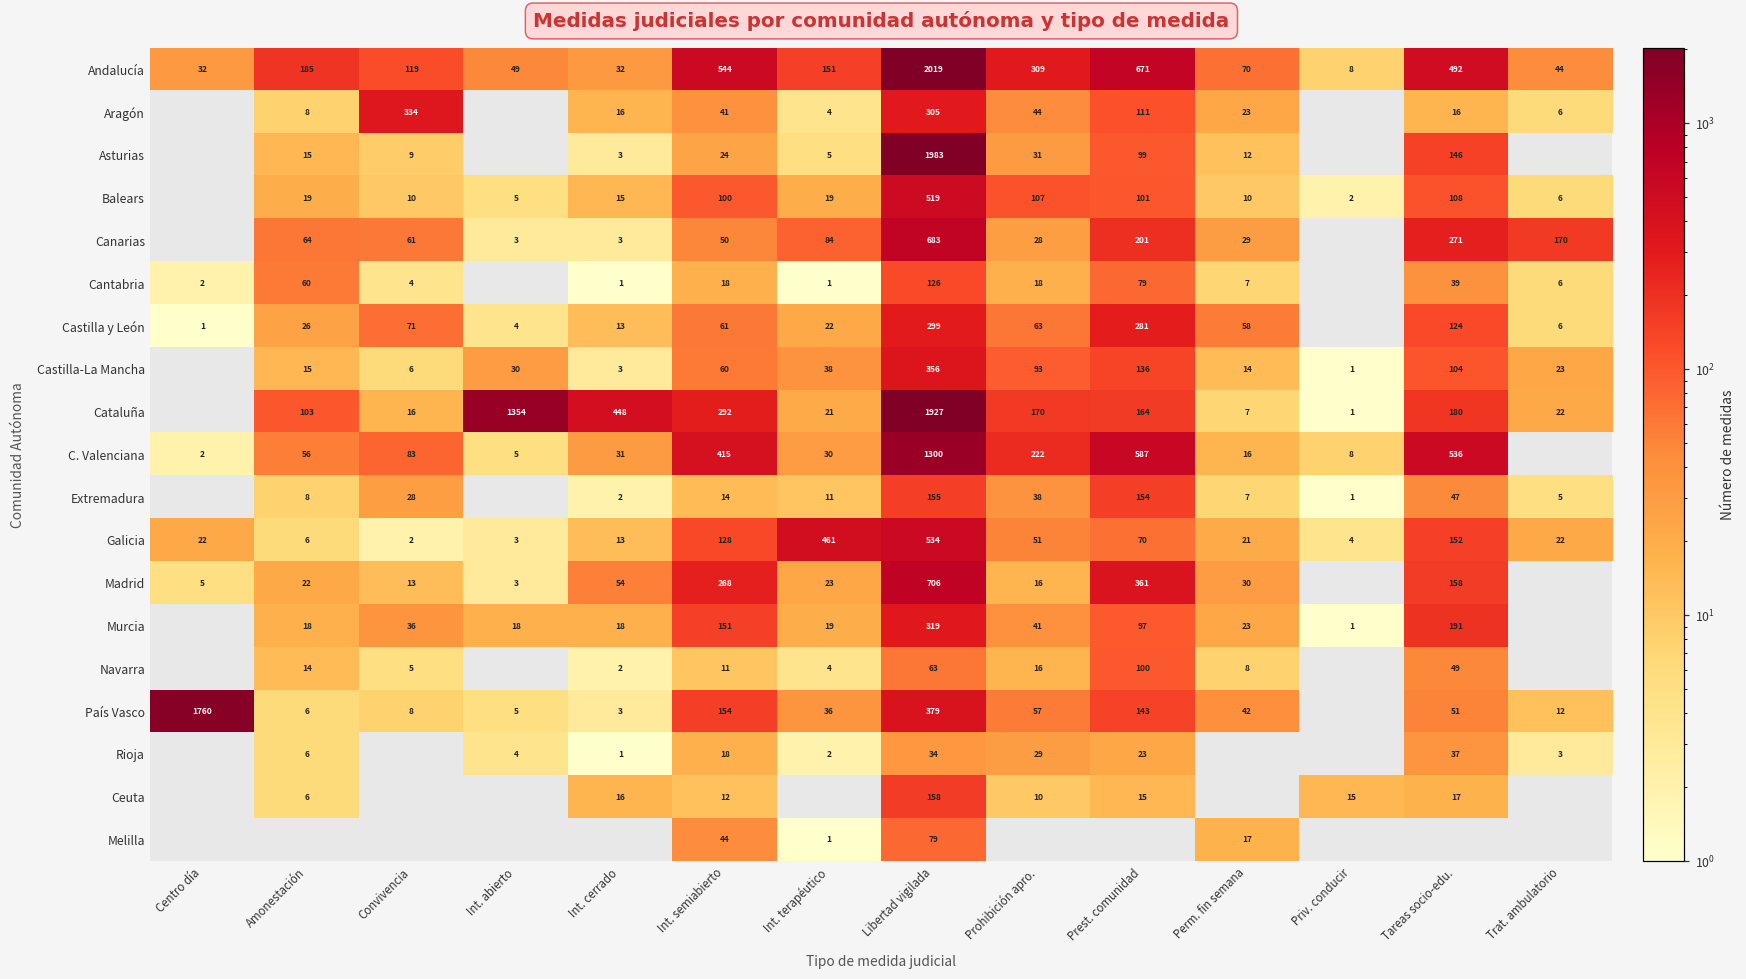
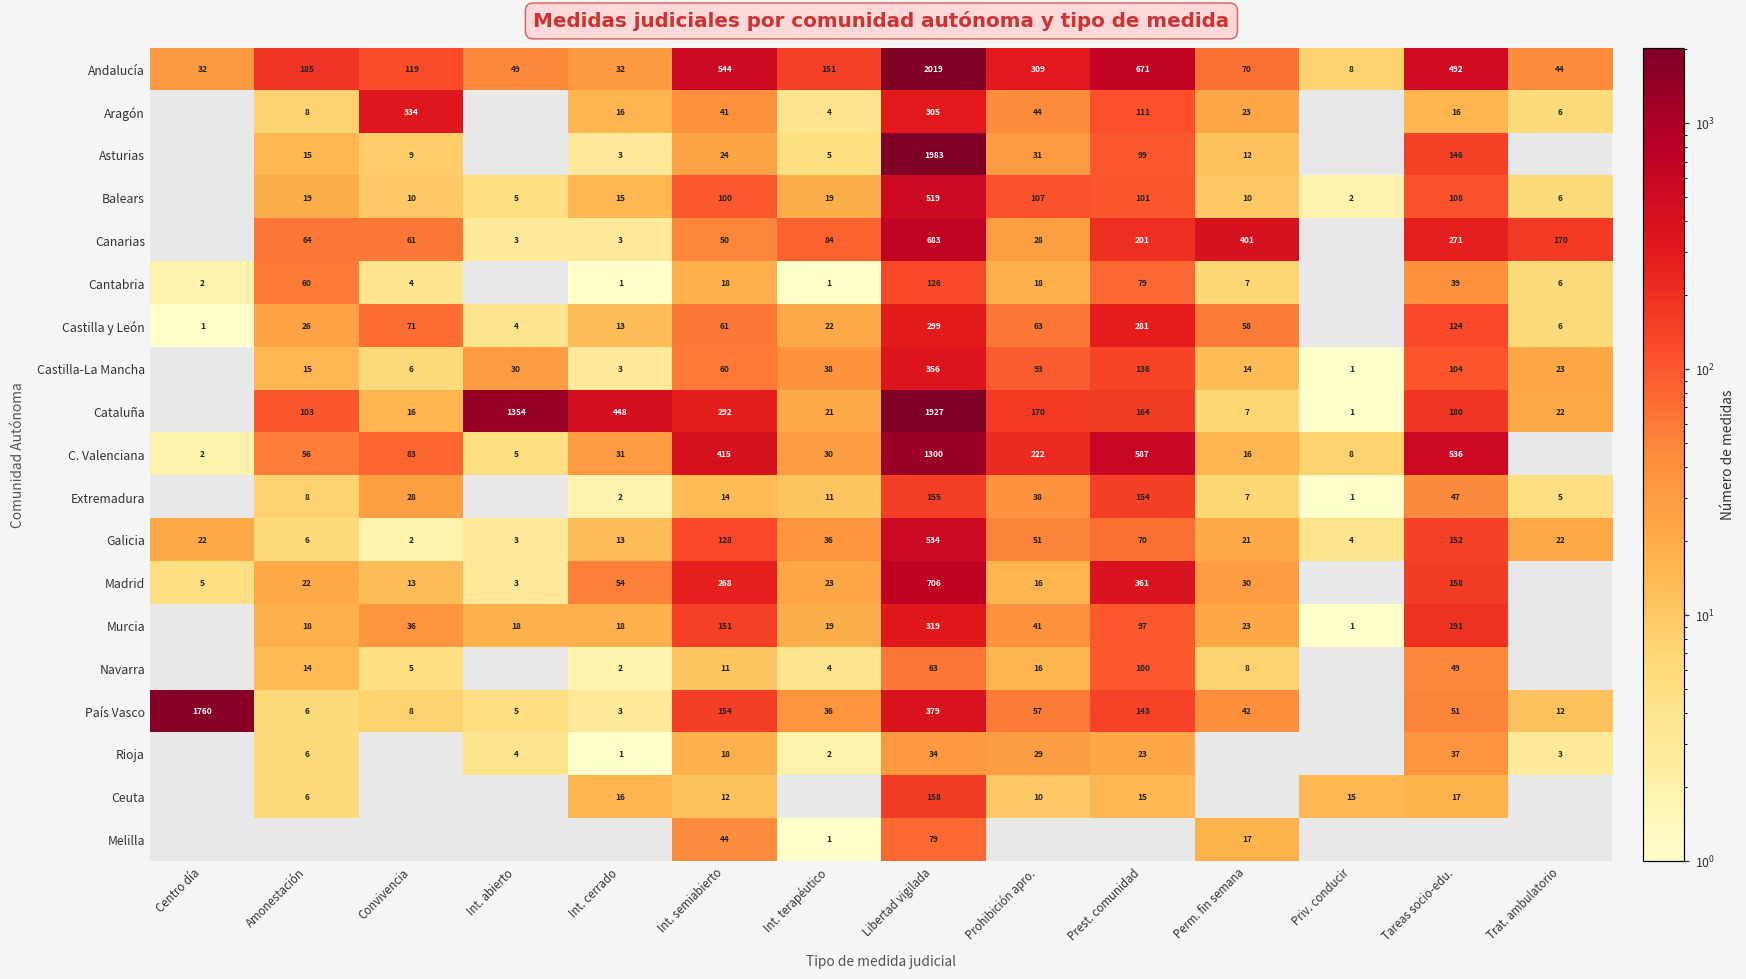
Canarias, Perm. fin semana: 29 -> 401
Galicia, Int. terapéutico: 461 -> 36
